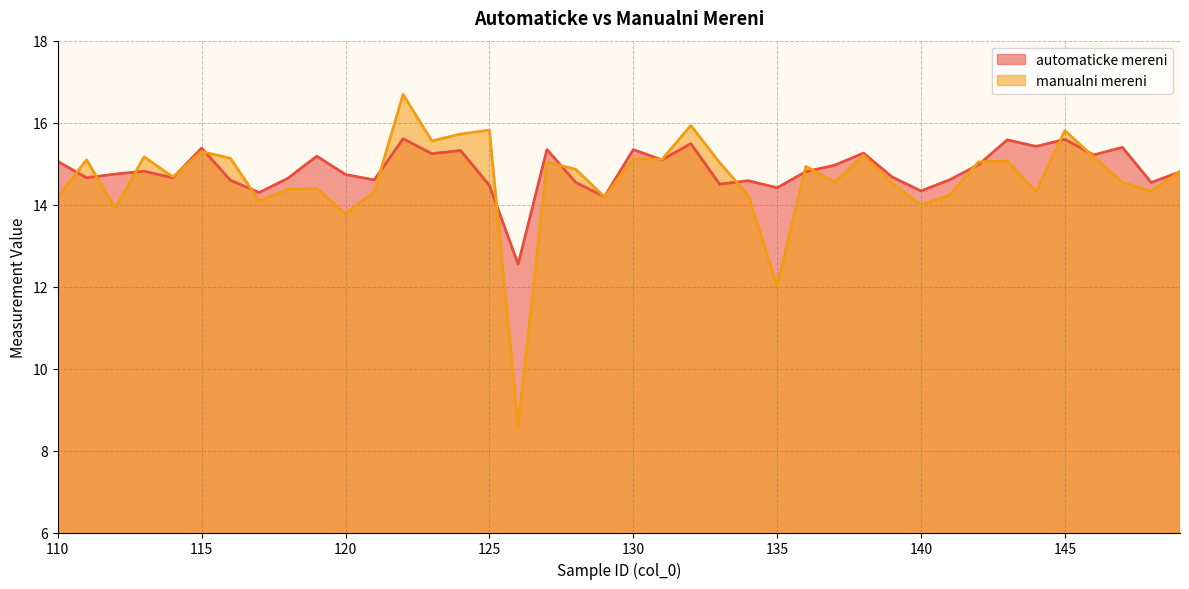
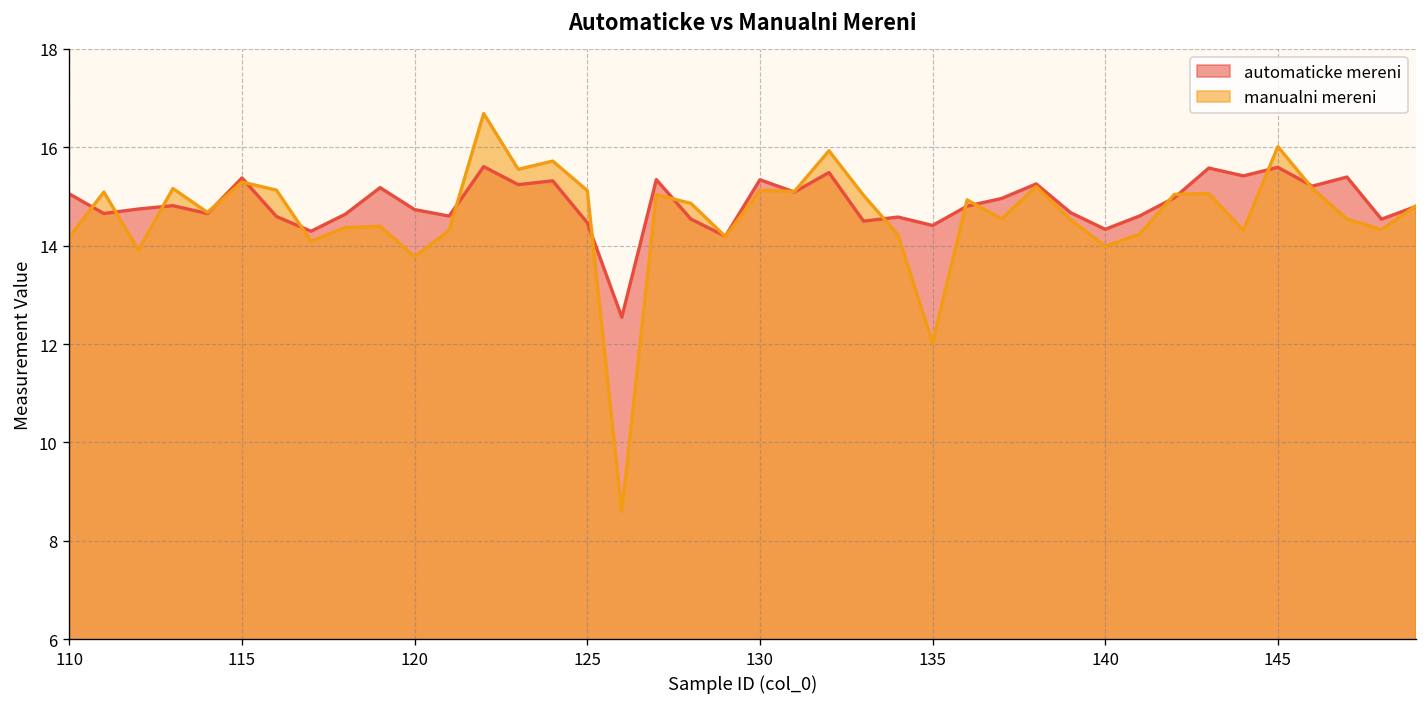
manualni mereni, 125: 15.8 -> 15.1
manualni mereni, 145: 15.8 -> 16.0
